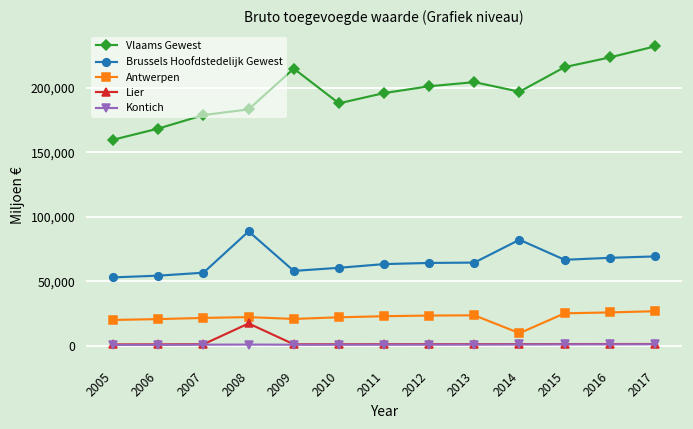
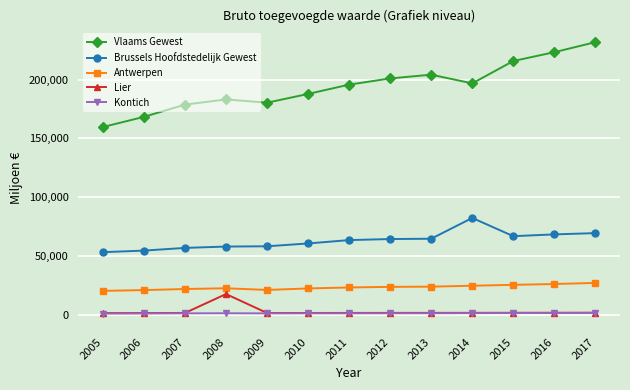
Brussels Hoofdstedelijk Gewest, 2008: 89,000 -> 58,000
Vlaams Gewest, 2009: 215,000 -> 180,000
Antwerpen, 2014: 10,000 -> 25,000
